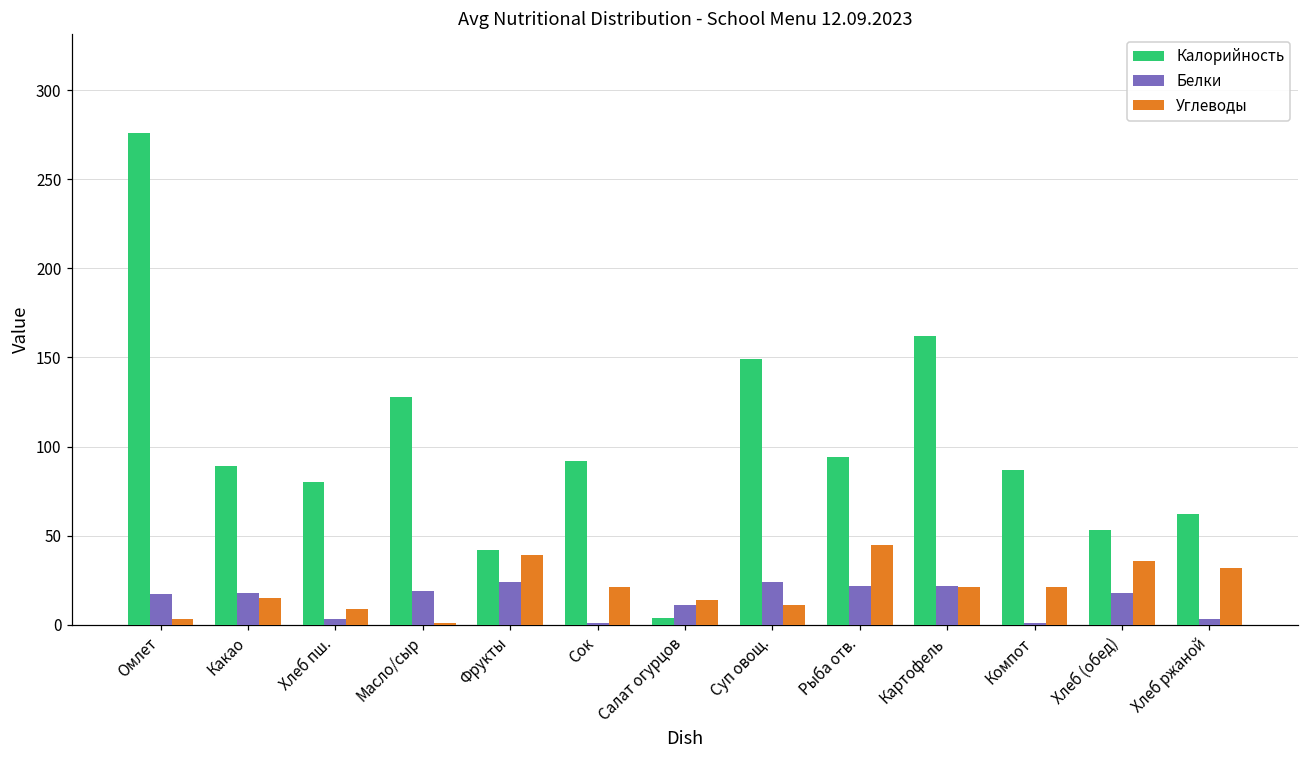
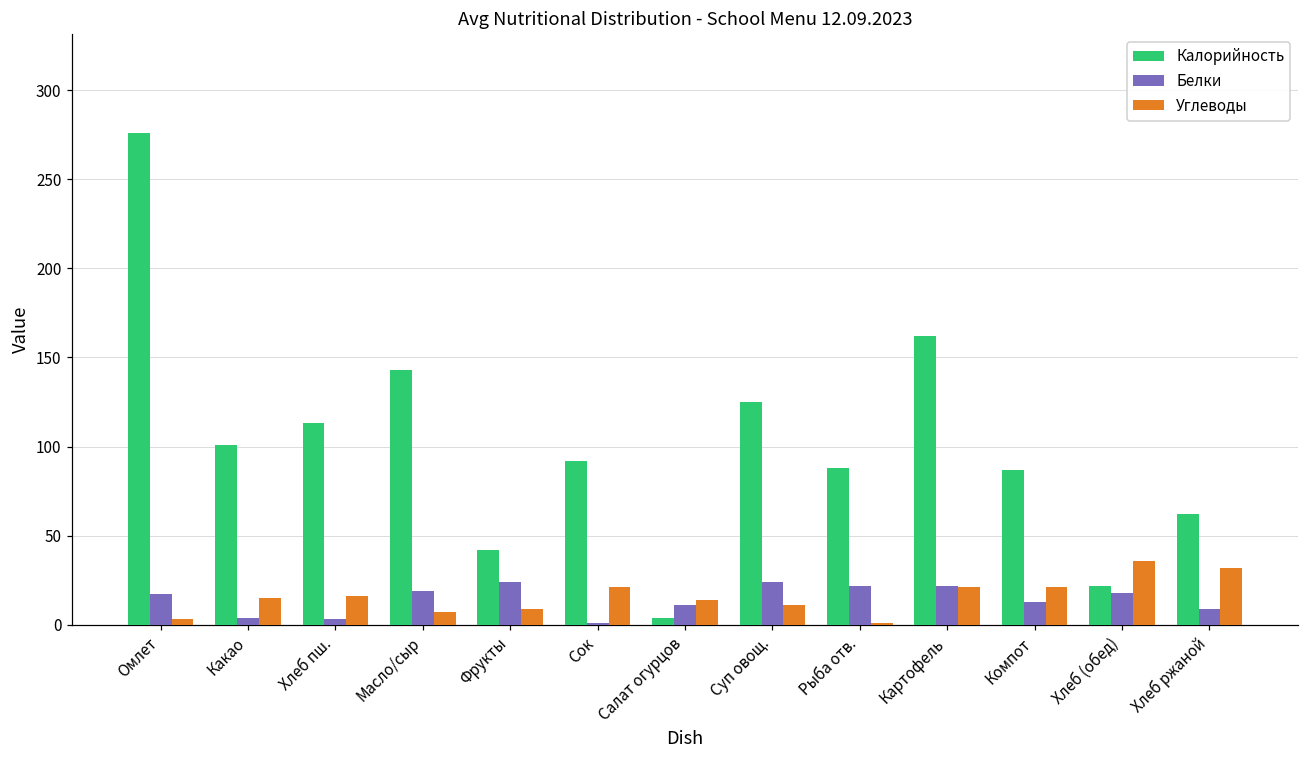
Калорийность, Какао: 89 -> 101
Белки, Какао: 18 -> 4
Калорийность, Хлеб пш.: 80 -> 113
Углеводы, Хлеб пш.: 9 -> 16
Калорийность, Масло/сыр: 128 -> 143
Углеводы, Масло/сыр: 1 -> 7
Углеводы, Фрукты: 39 -> 9
Калорийность, Суп овощ.: 149 -> 125
Калорийность, Рыба отв.: 94 -> 88
Углеводы, Рыба отв.: 45 -> 1
Белки, Компот: 1 -> 13
Калорийность, Хлеб (обед): 53 -> 22
Белки, Хлеб ржаной: 3 -> 9
